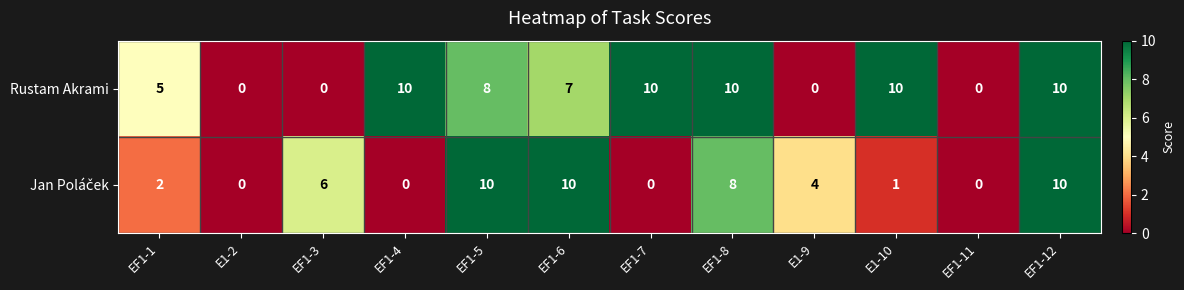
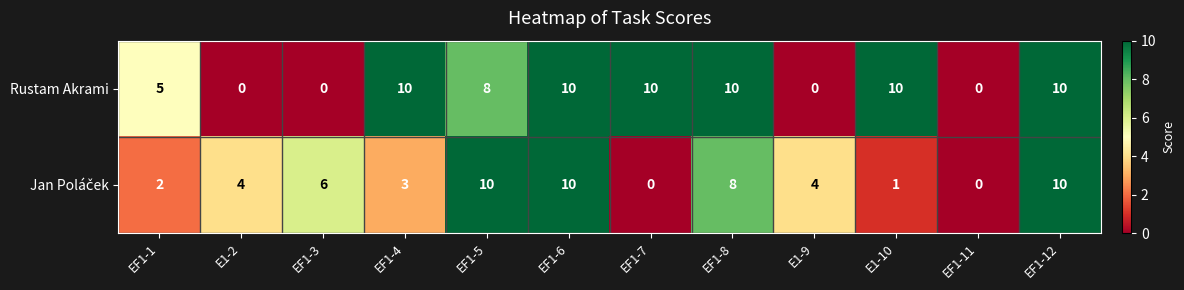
Rustam Akrami, EF1-6: 7 -> 10
Jan Poláček, E1-2: 0 -> 4
Jan Poláček, EF1-4: 0 -> 3
